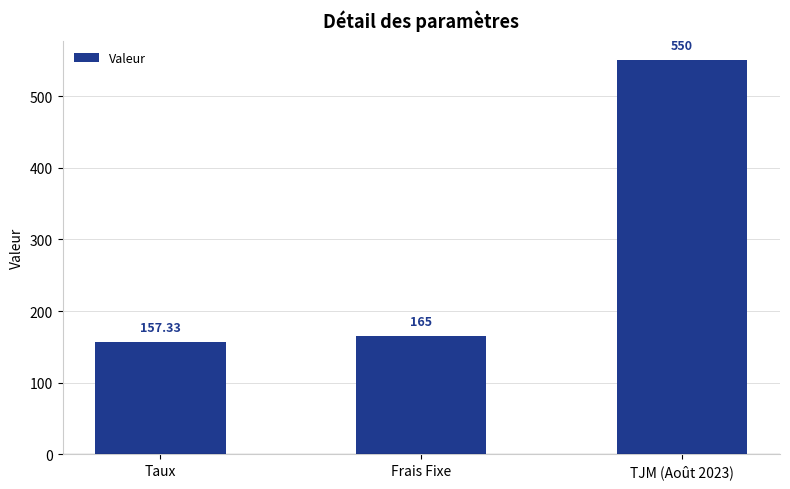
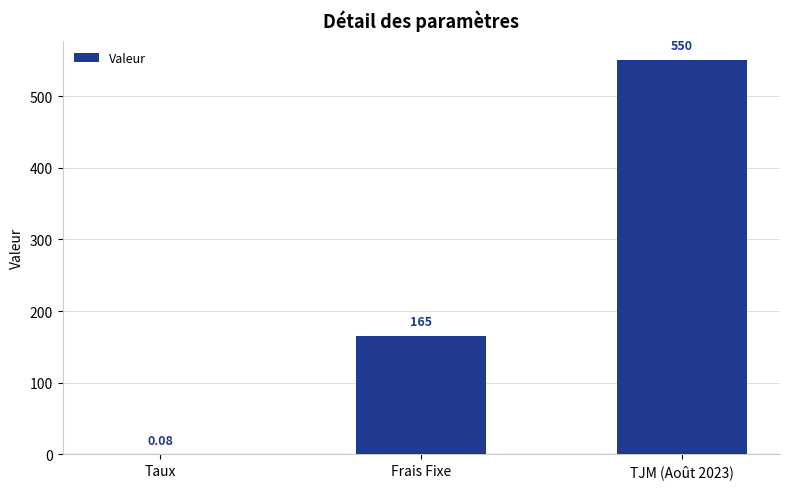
Taux: 157.33 -> 0.08
